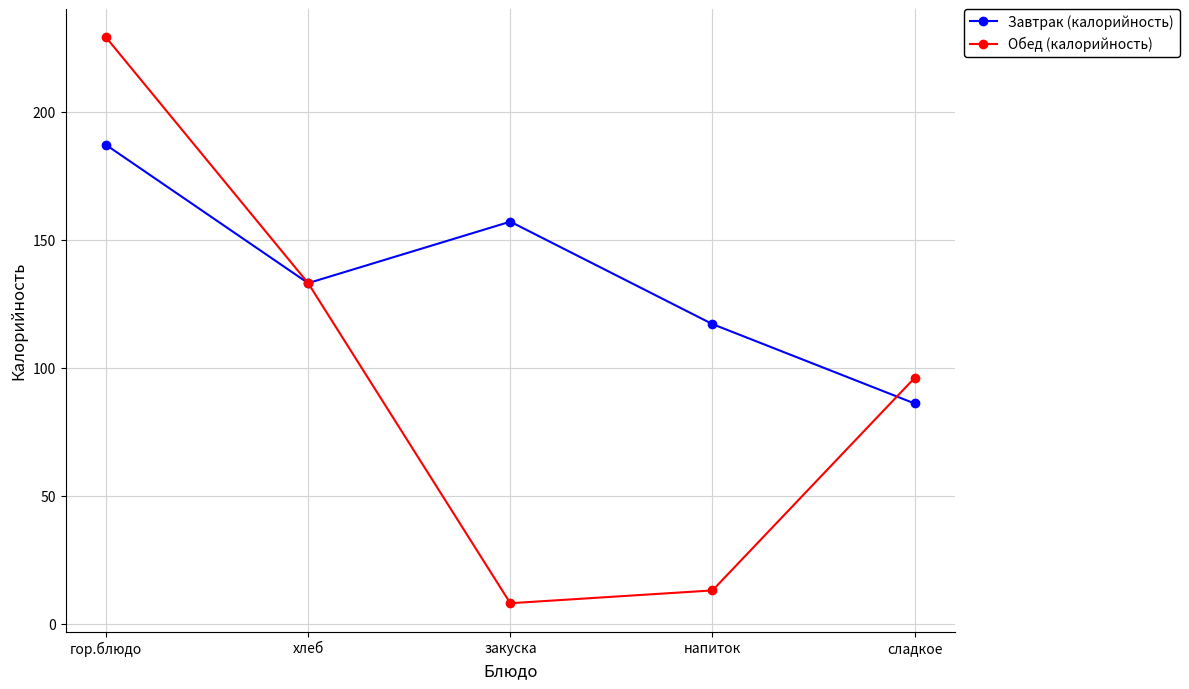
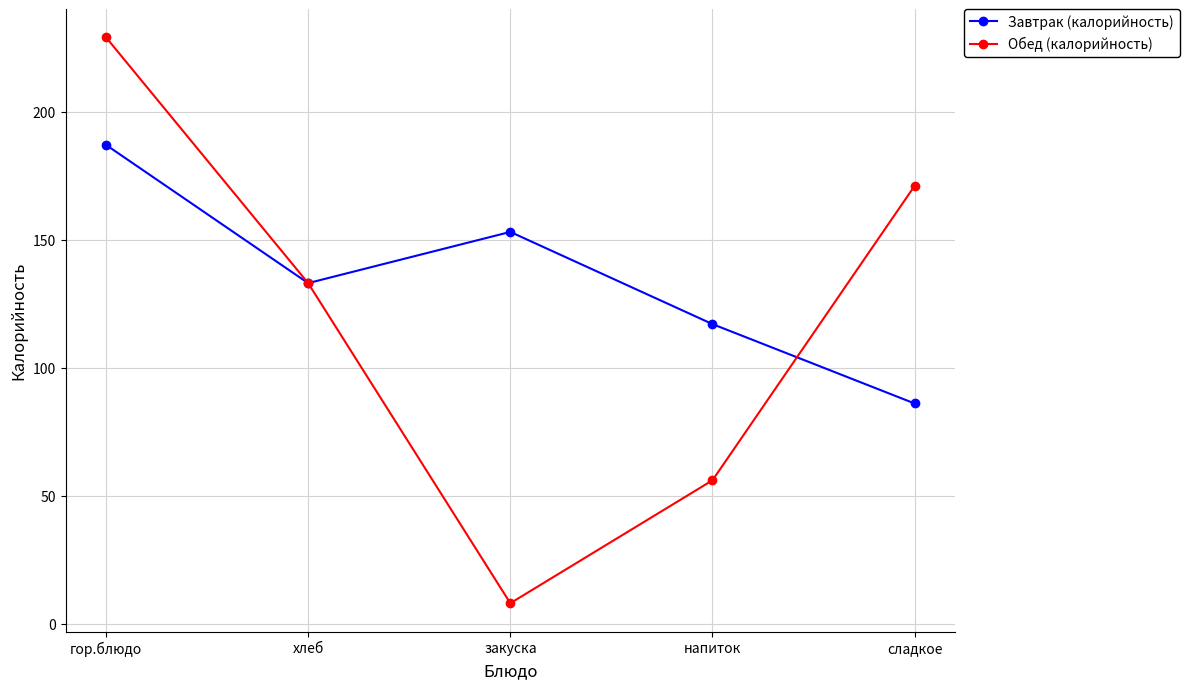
Завтрак (калорийность), закуска: 157 -> 153
Обед (калорийность), напиток: 13 -> 56
Обед (калорийность), сладкое: 96 -> 171
